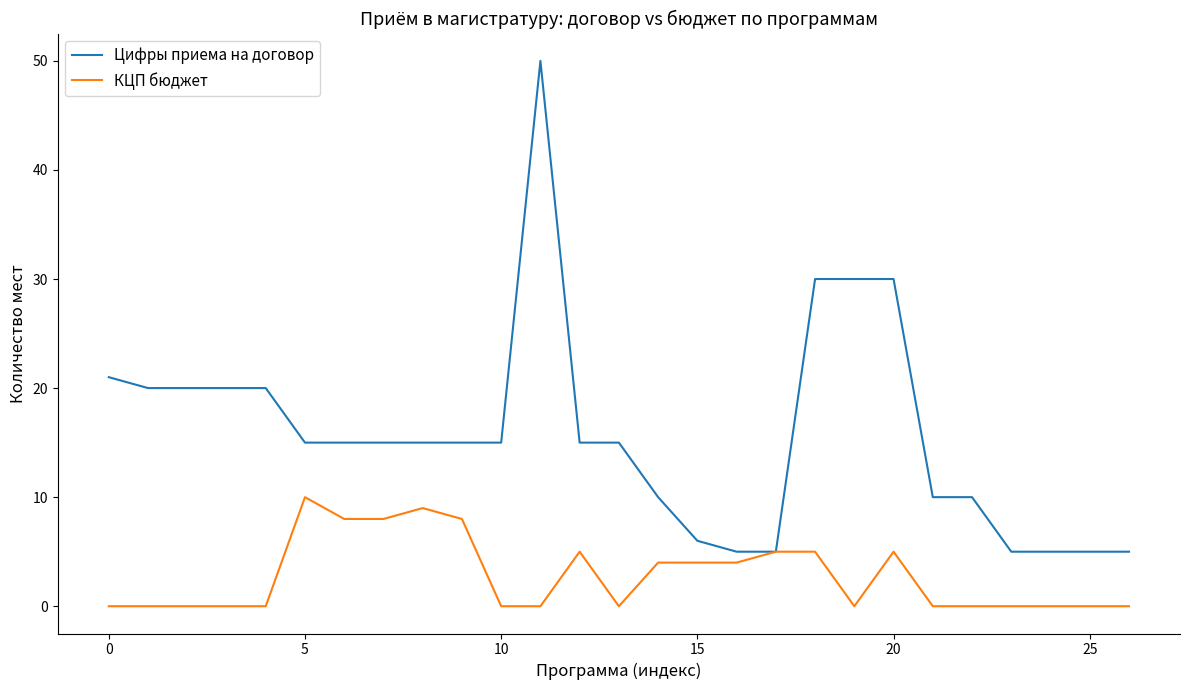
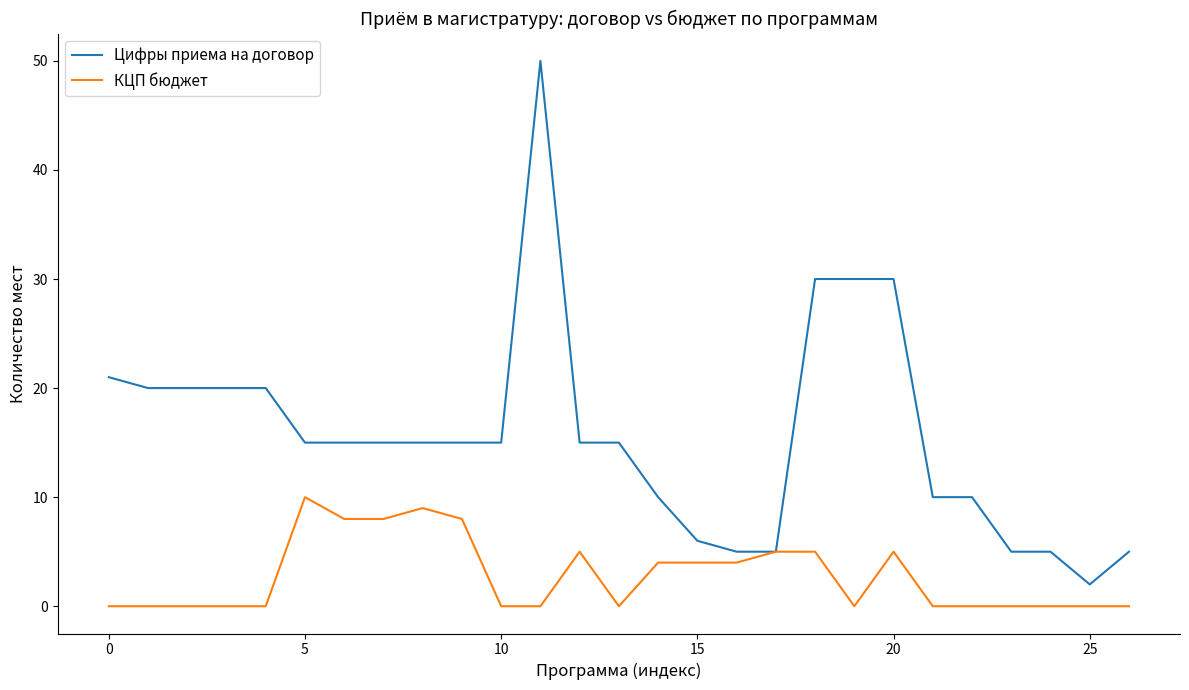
Цифры приема на договор, 25: 5 -> 2
